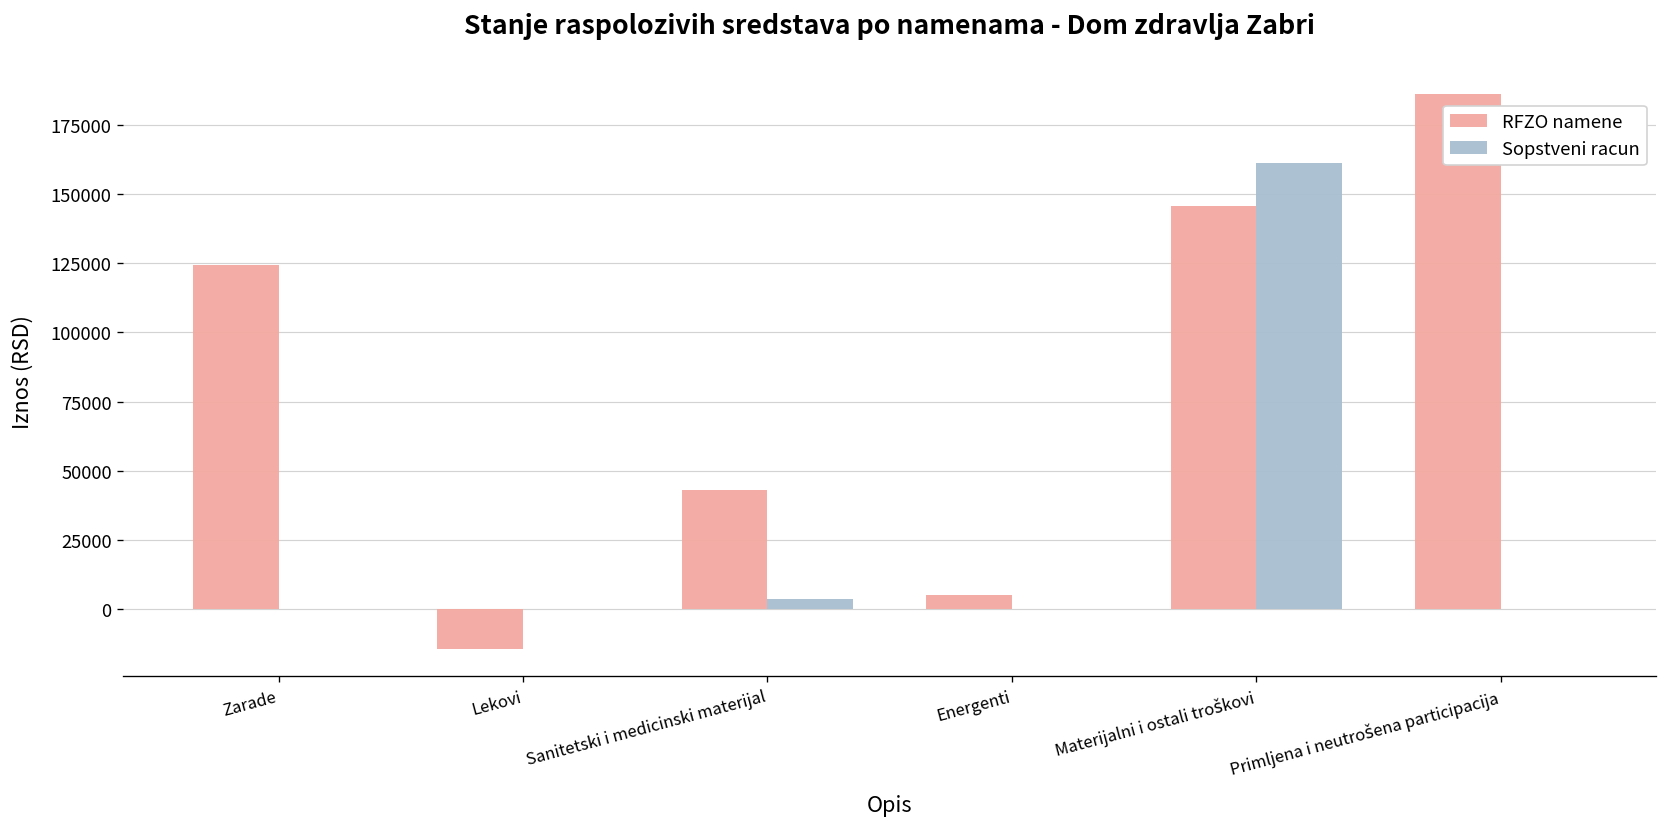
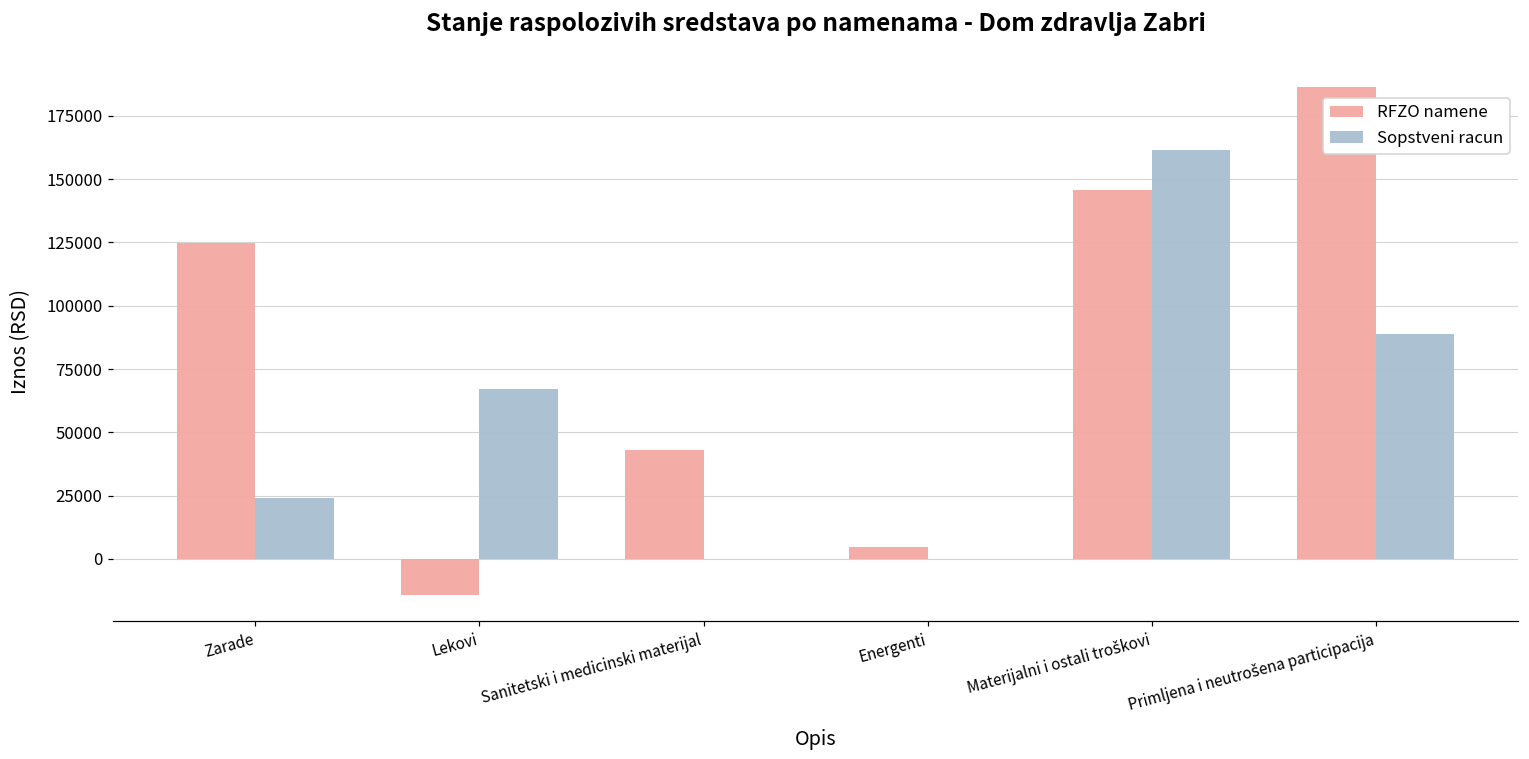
Sopstveni racun, Zarade: 0 -> 24000
Sopstveni racun, Lekovi: 0 -> 67000
Sopstveni racun, Sanitetski i medicinski materijal: 4000 -> 0
Sopstveni racun, Primljena i neutrošena participacija: 0 -> 89000
